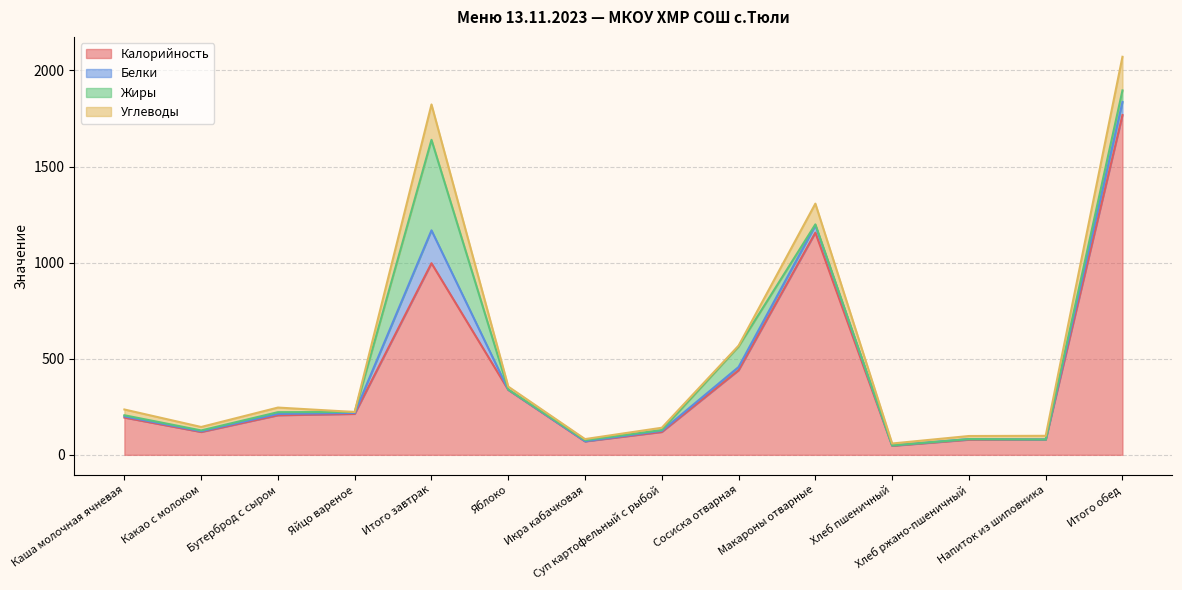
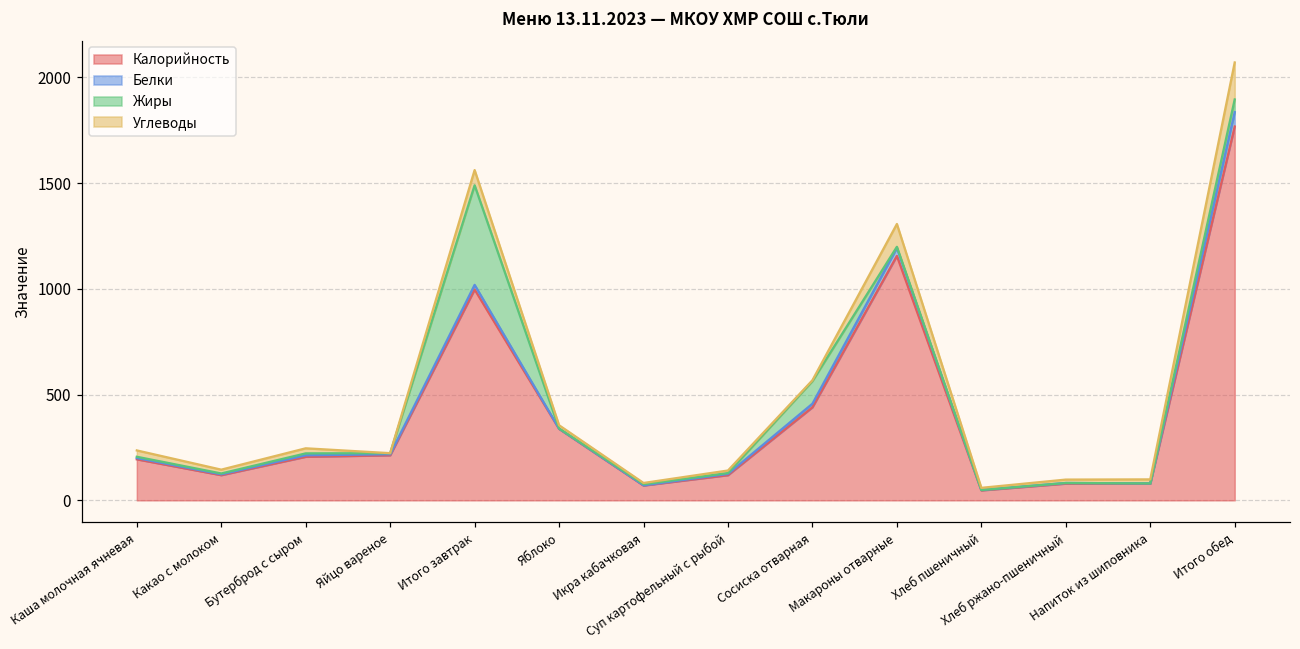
Белки, Итого завтрак: 170 -> 20
Углеводы, Итого завтрак: 180 -> 70
